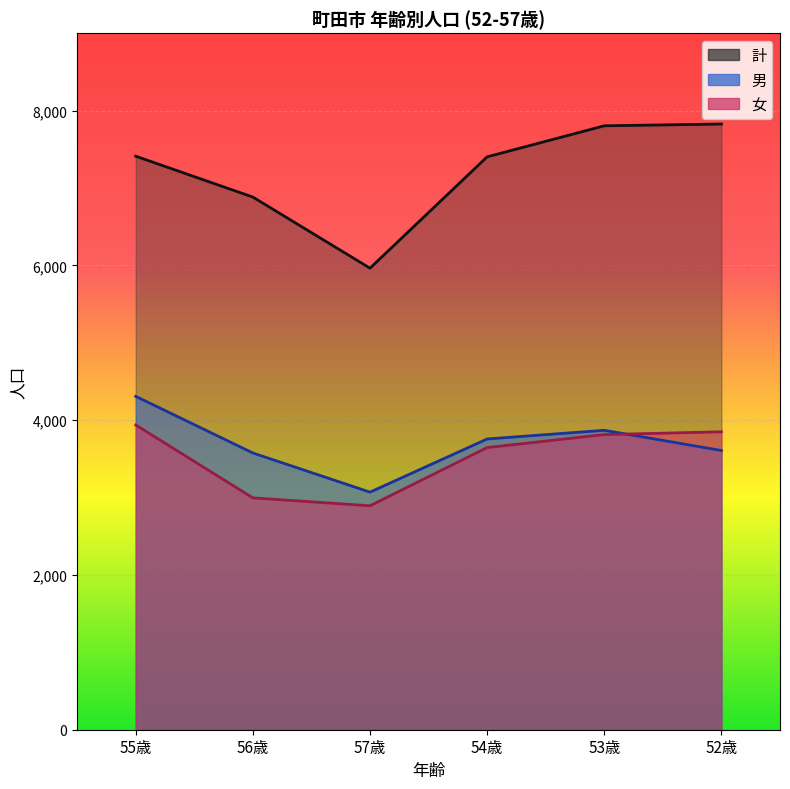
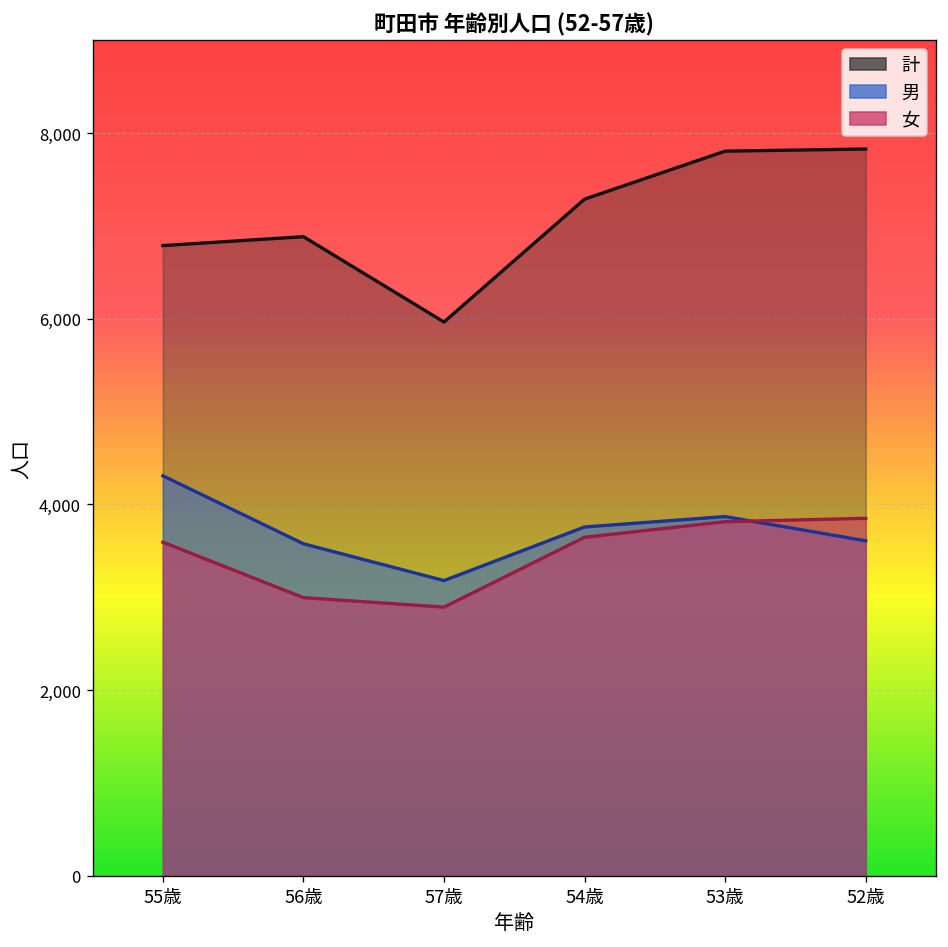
計, 55歳: 7,400 -> 6,800
女, 55歳: 3,900 -> 3,600
男, 57歳: 3,100 -> 3,200
計, 54歳: 7,400 -> 7,300
